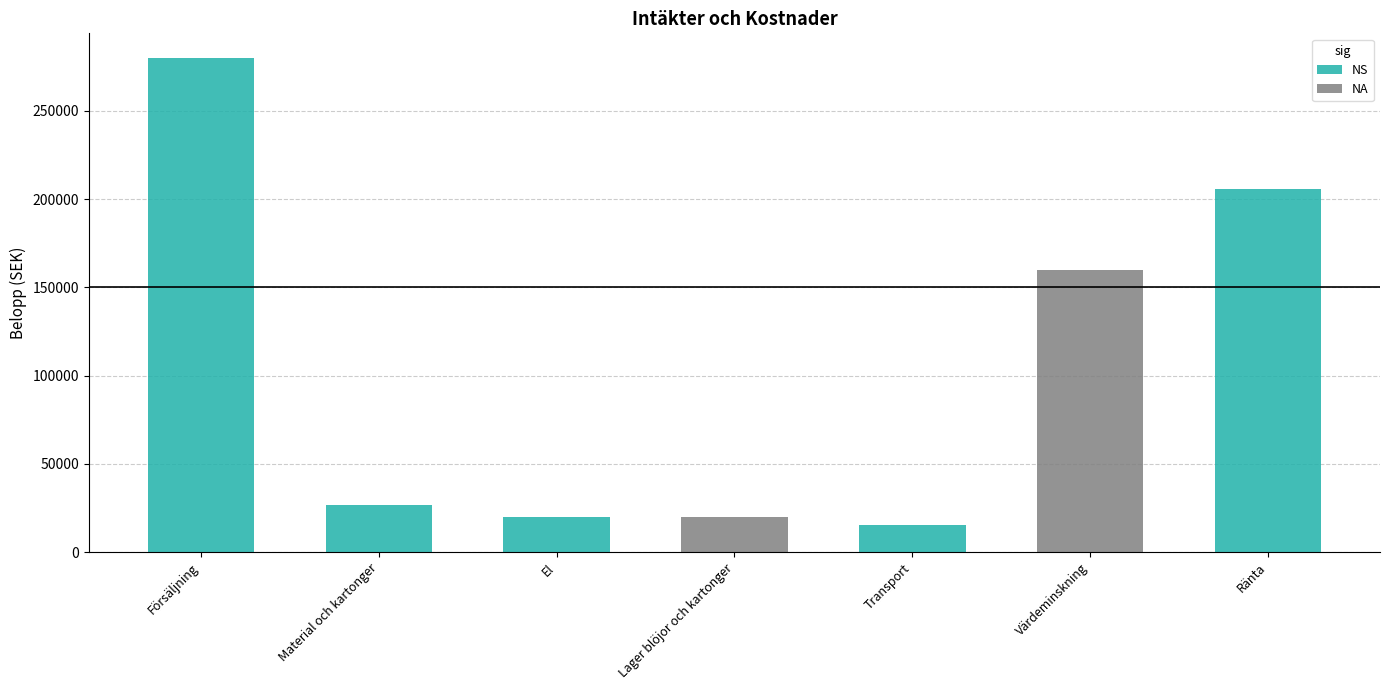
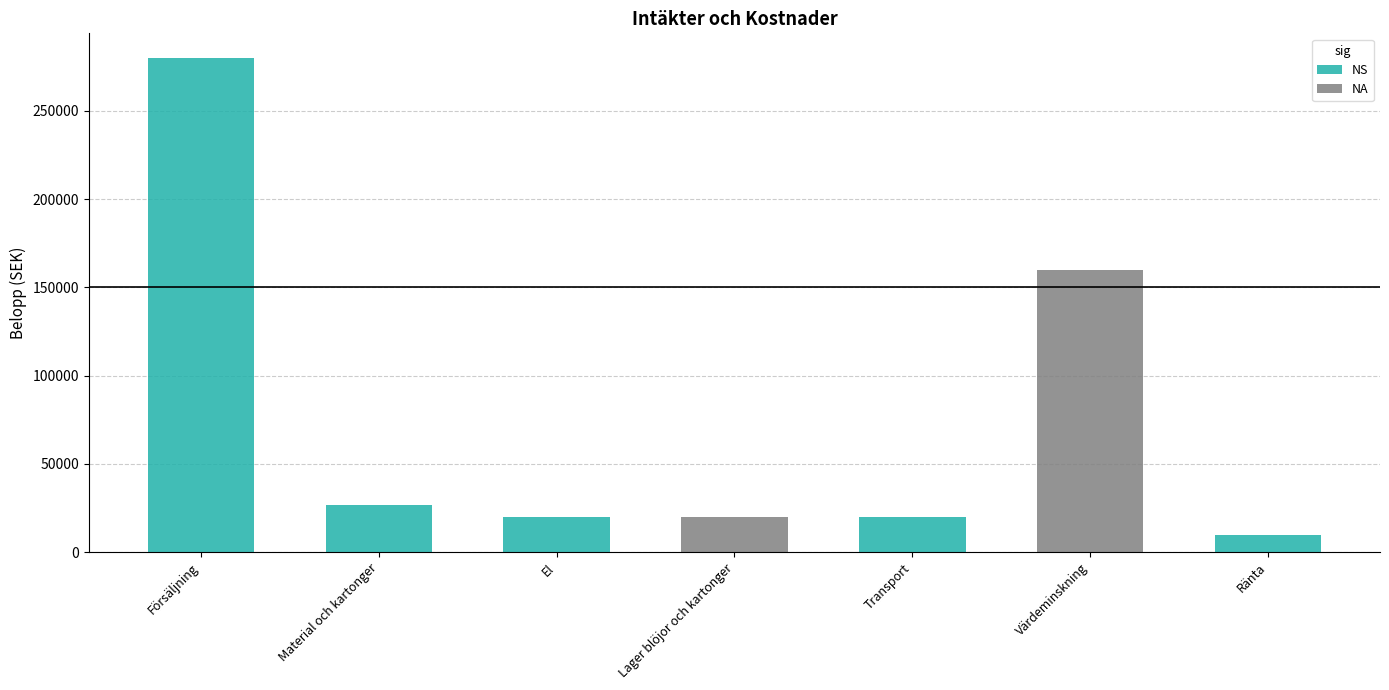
Transport: 15000 -> 20000
Ränta: 206000 -> 10000
